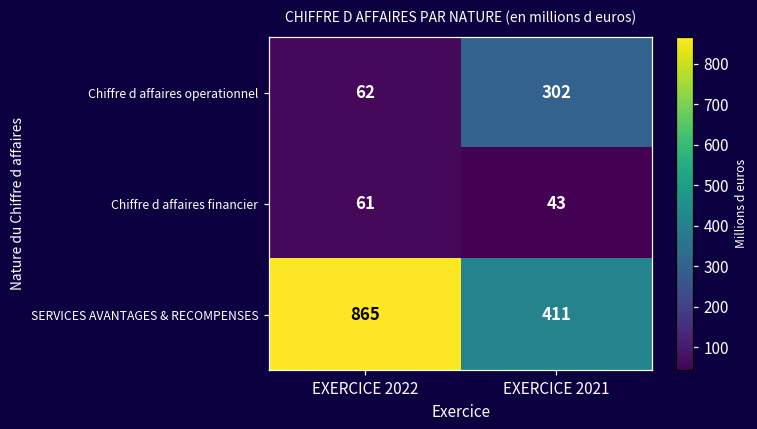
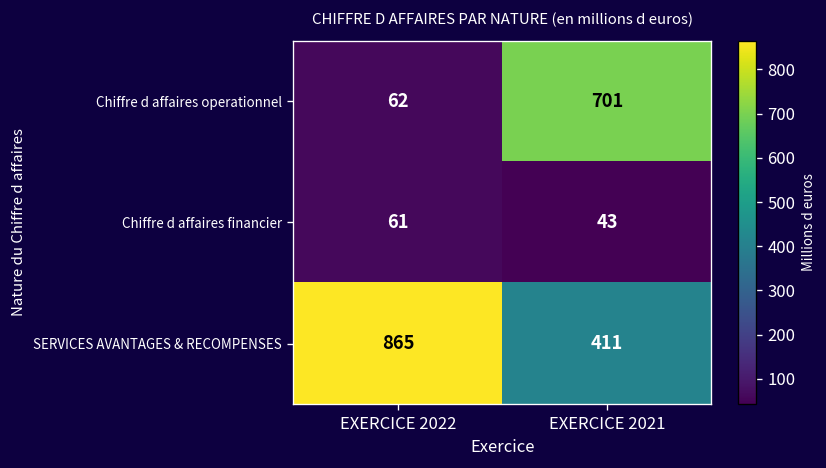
Chiffre d affaires operationnel, EXERCICE 2021: 302 -> 701
